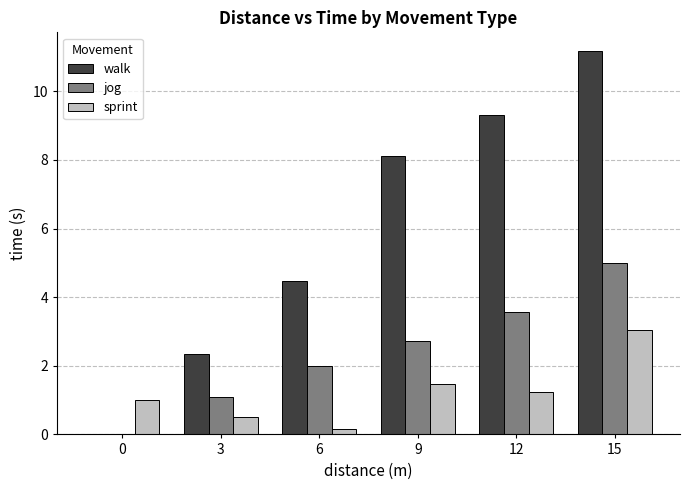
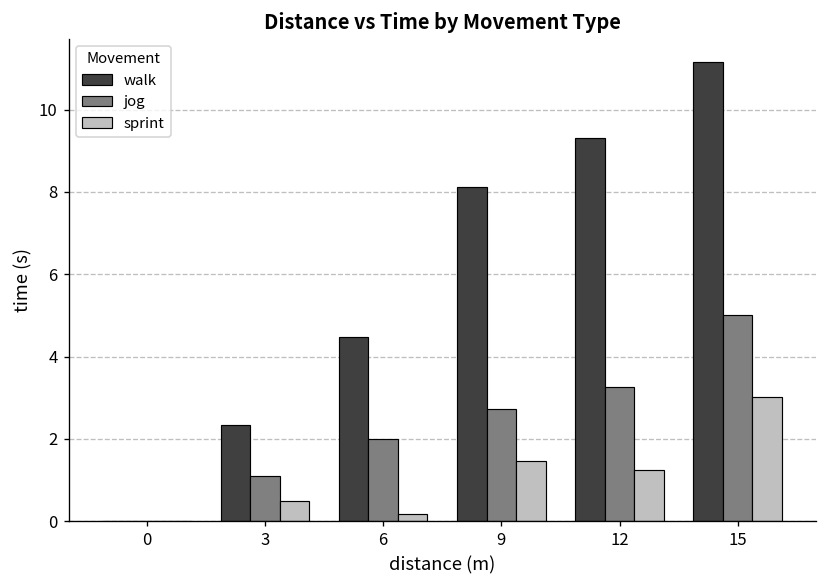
sprint, 0: 1 -> 0
jog, 12: 3.6 -> 3.3
